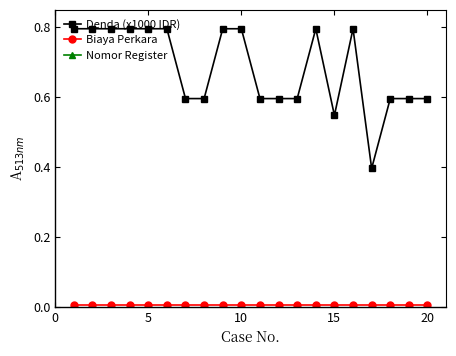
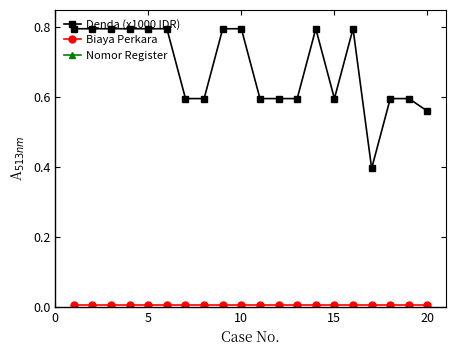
Denda (x1000 IDR), 15: 0.55 -> 0.60
Denda (x1000 IDR), 20: 0.60 -> 0.56
